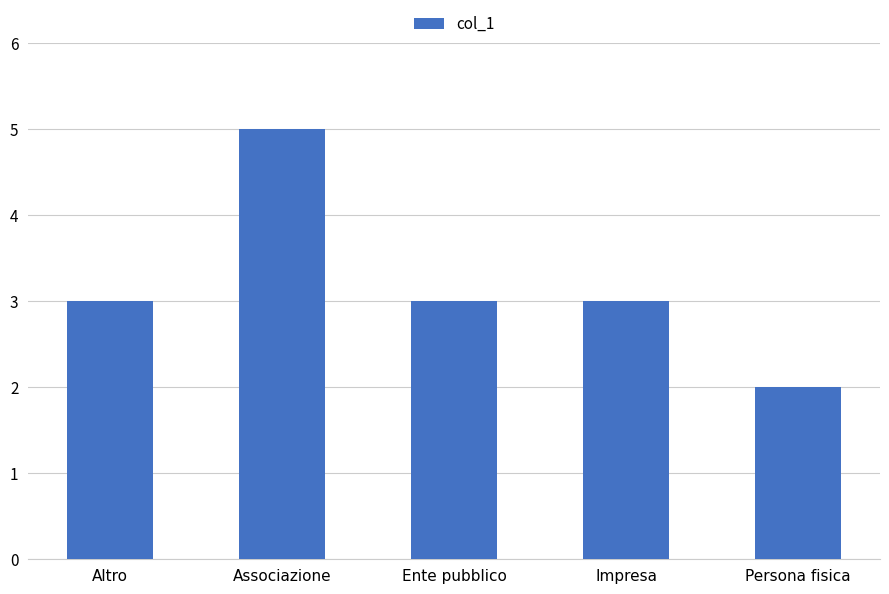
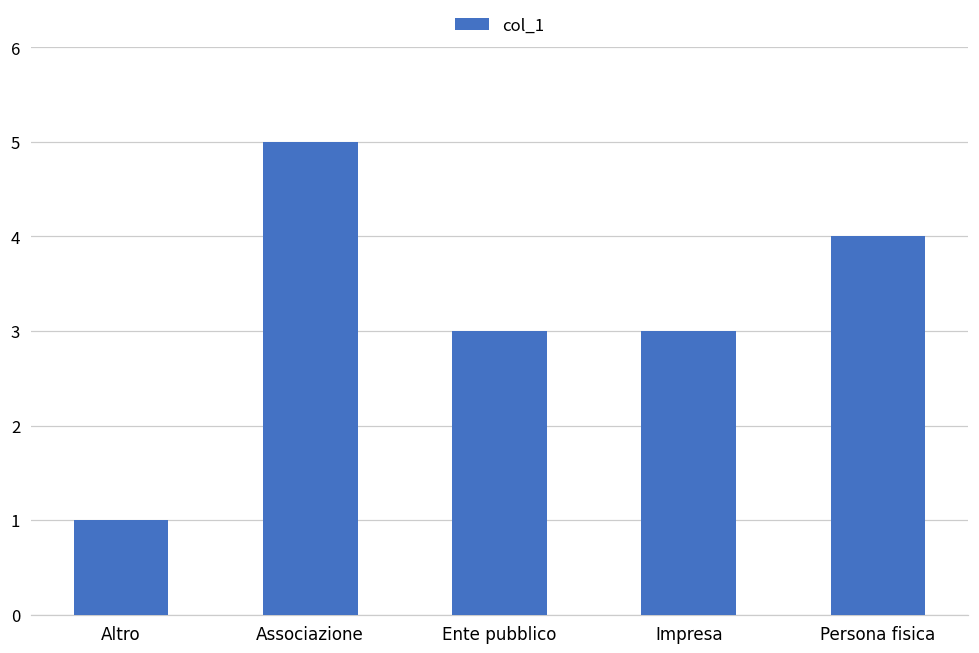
Altro: 3 -> 1
Persona fisica: 2 -> 4
